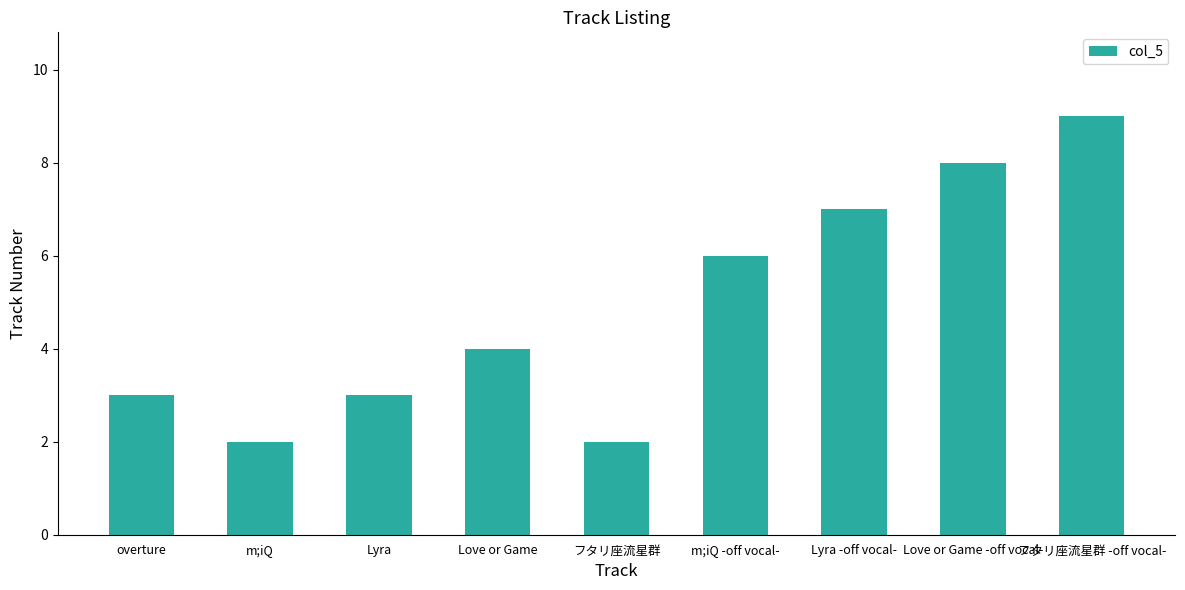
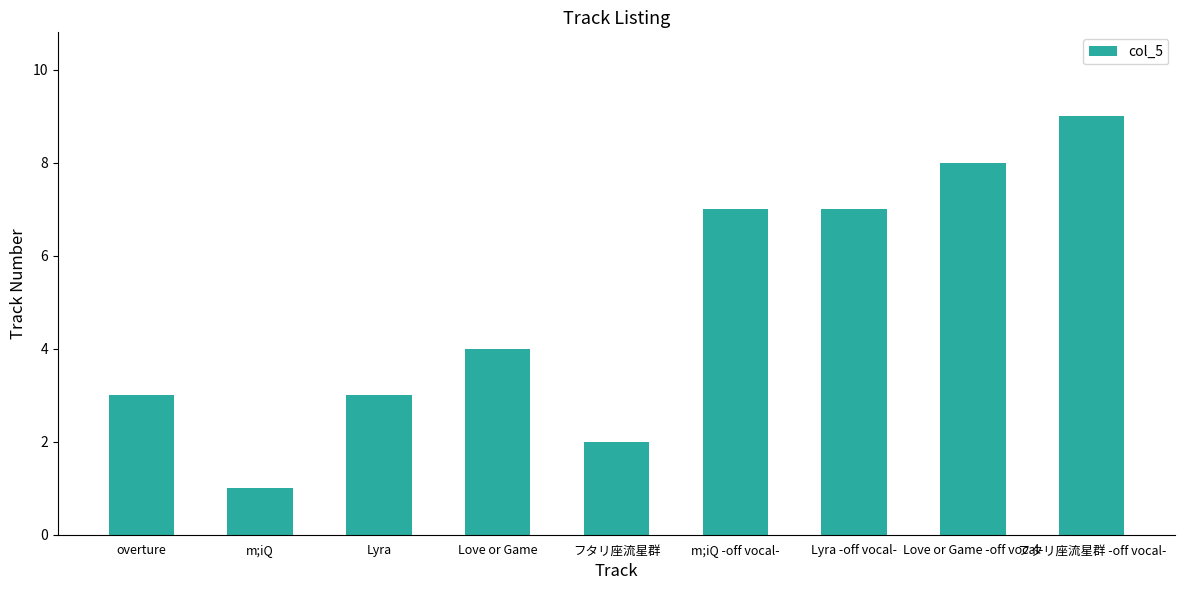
m;iQ: 2 -> 1
m;iQ -off vocal-: 6 -> 7
